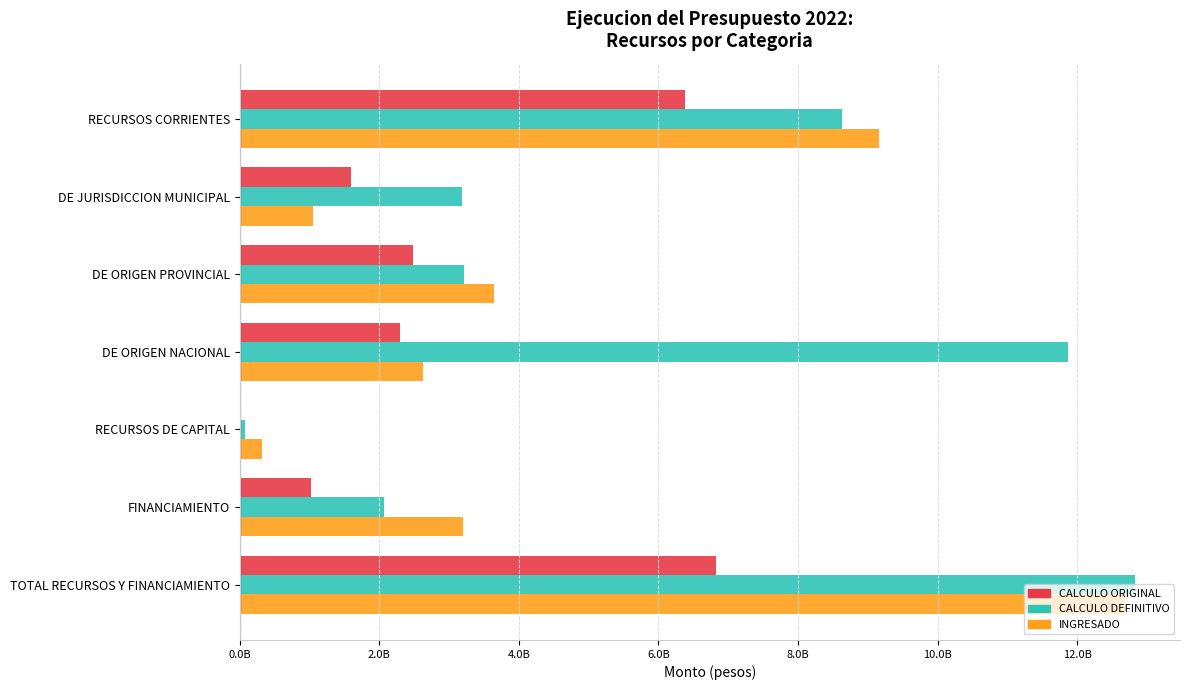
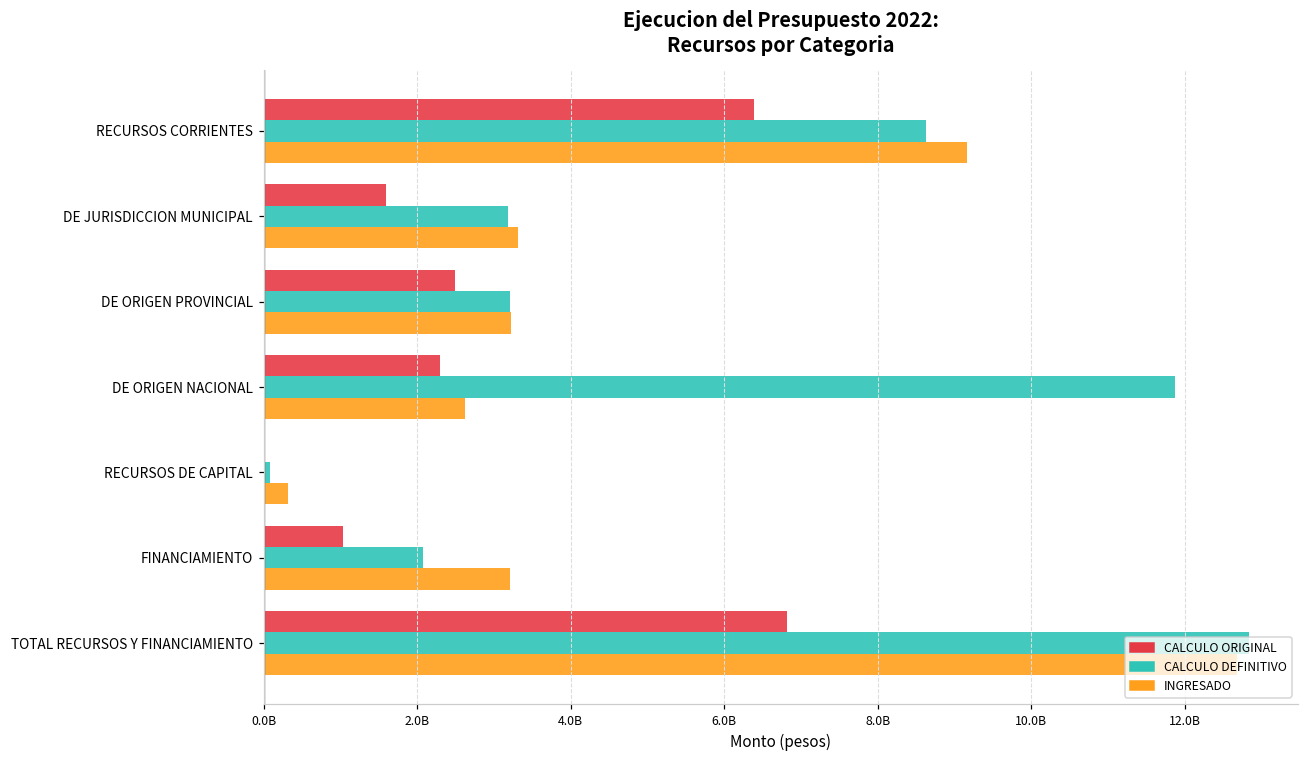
INGRESADO, DE JURISDICCION MUNICIPAL: 1100000000 -> 3300000000
INGRESADO, DE ORIGEN PROVINCIAL: 3600000000 -> 3200000000
